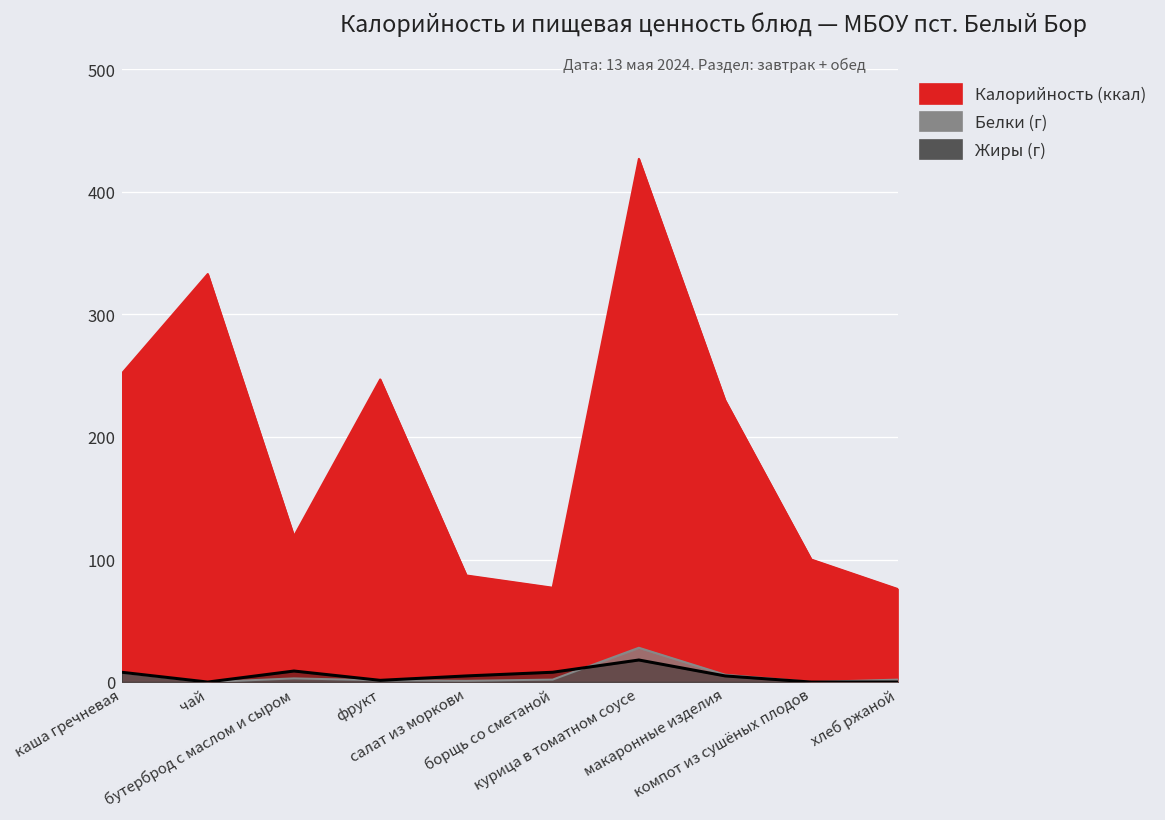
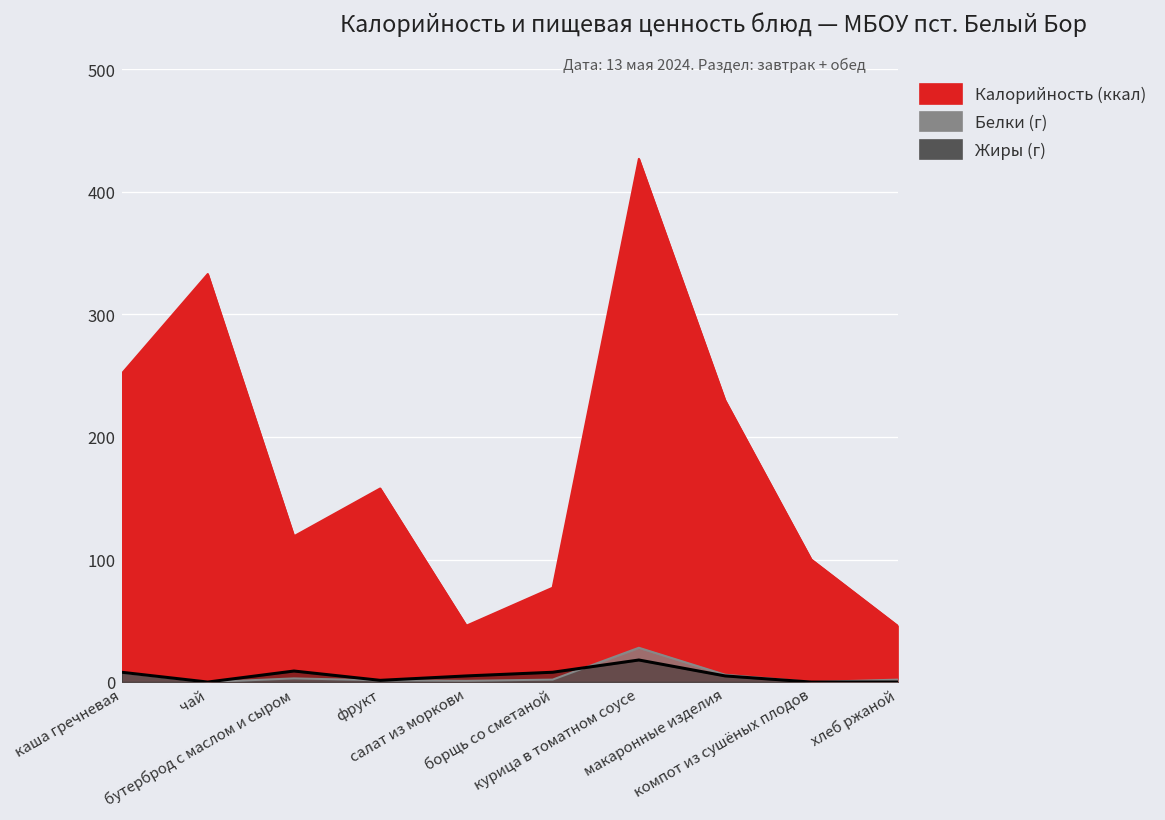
Калорийность (ккал), фрукт: 247 -> 158
Калорийность (ккал), салат из моркови: 87 -> 46
Калорийность (ккал), хлеб ржаной: 76 -> 46
